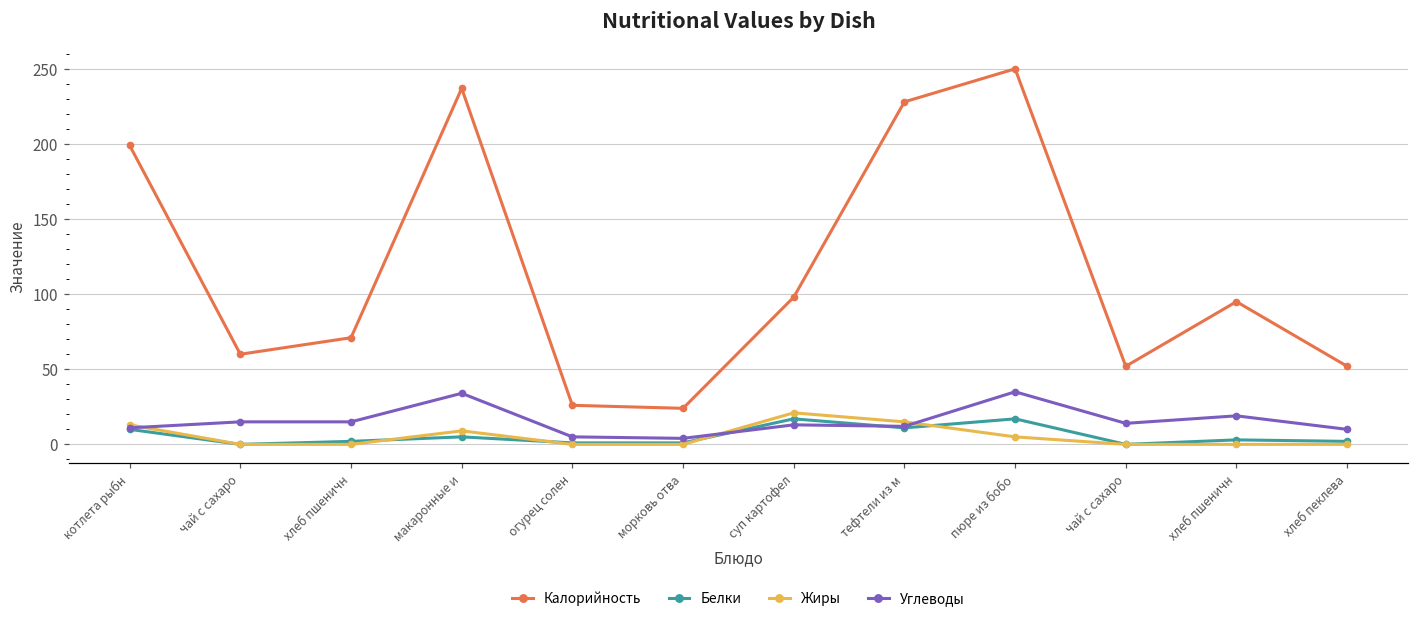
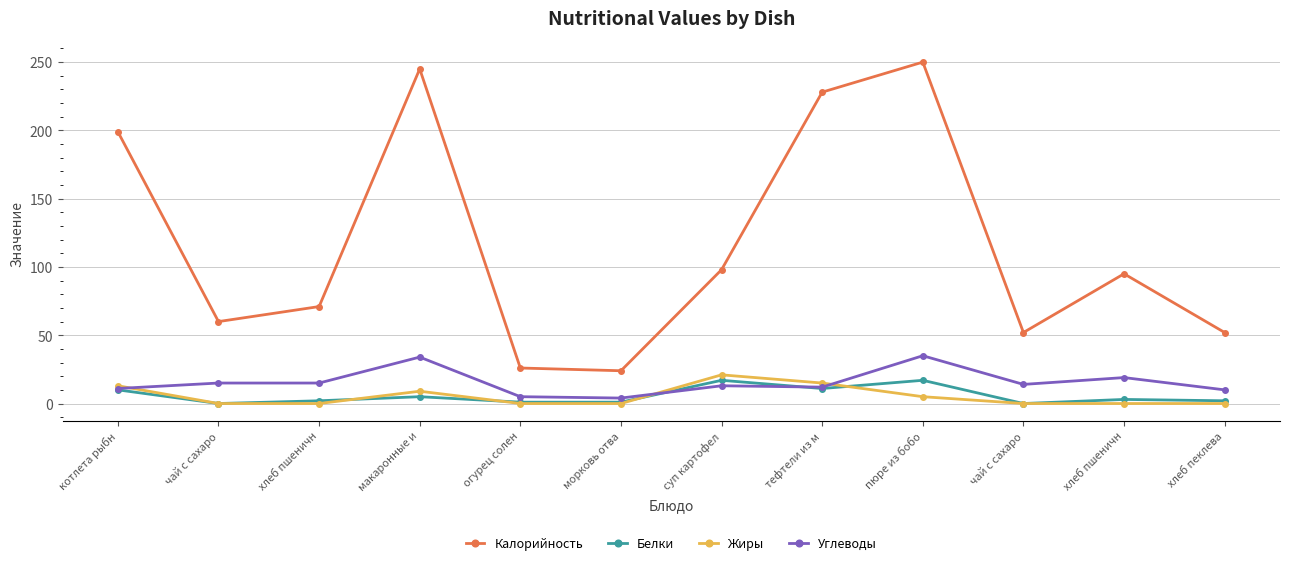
Калорийность, макаронные и: 237 -> 245
